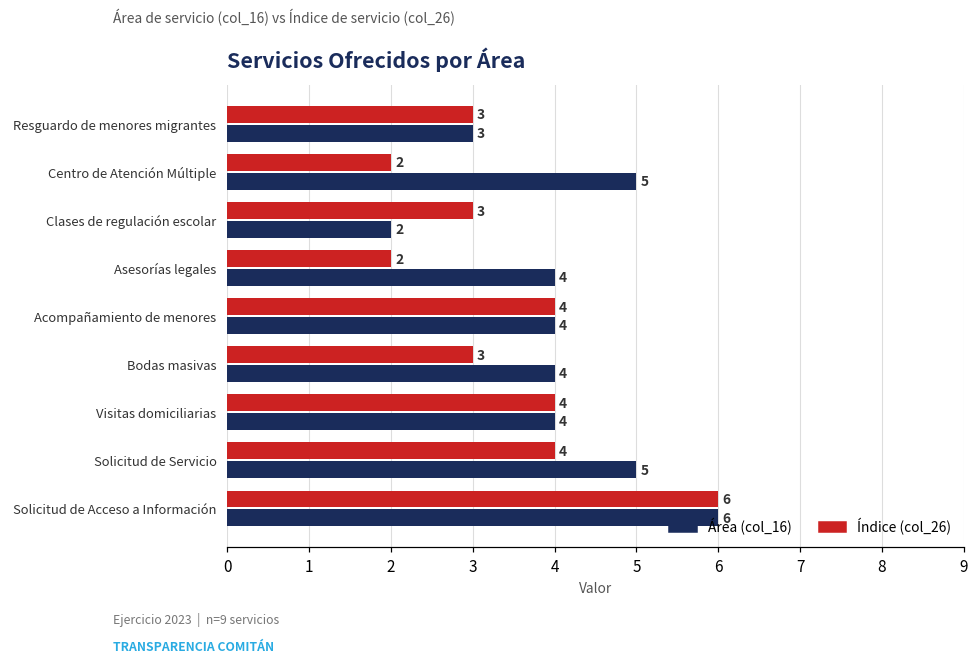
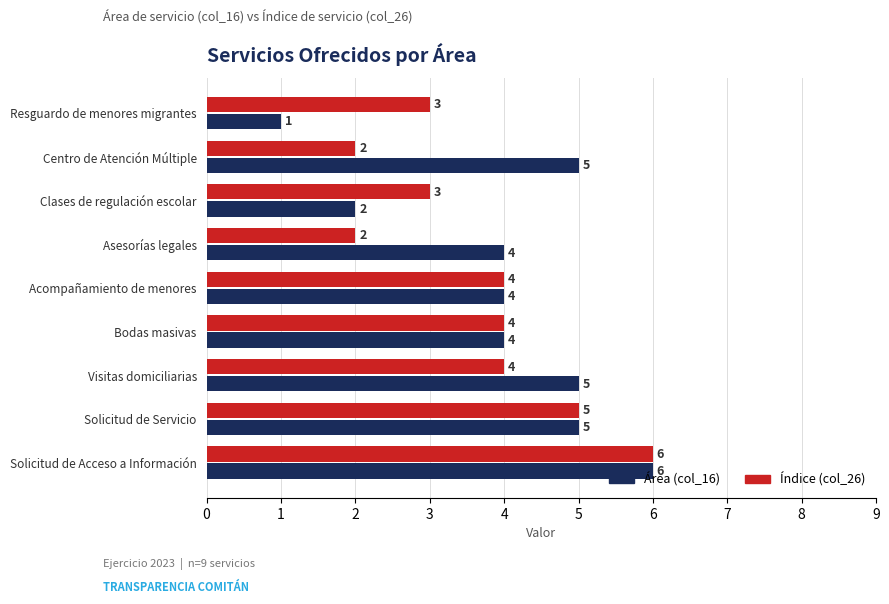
Área (col_16), Resguardo de menores migrantes: 3 -> 1
Índice (col_26), Bodas masivas: 3 -> 4
Área (col_16), Visitas domiciliarias: 4 -> 5
Índice (col_26), Solicitud de Servicio: 4 -> 5
